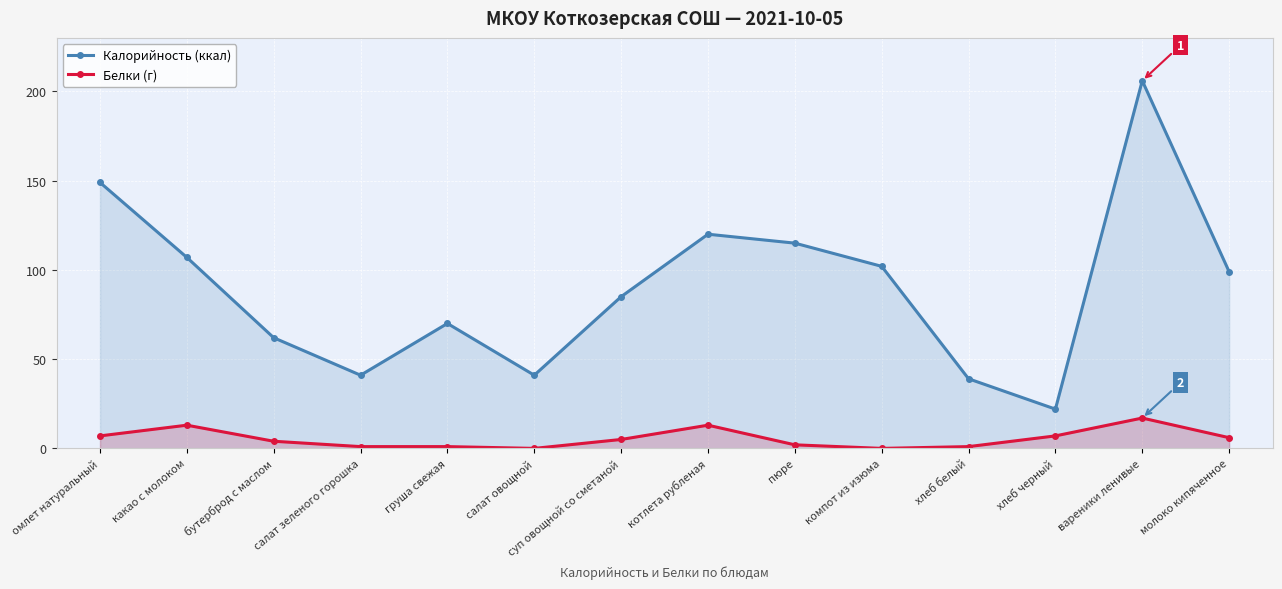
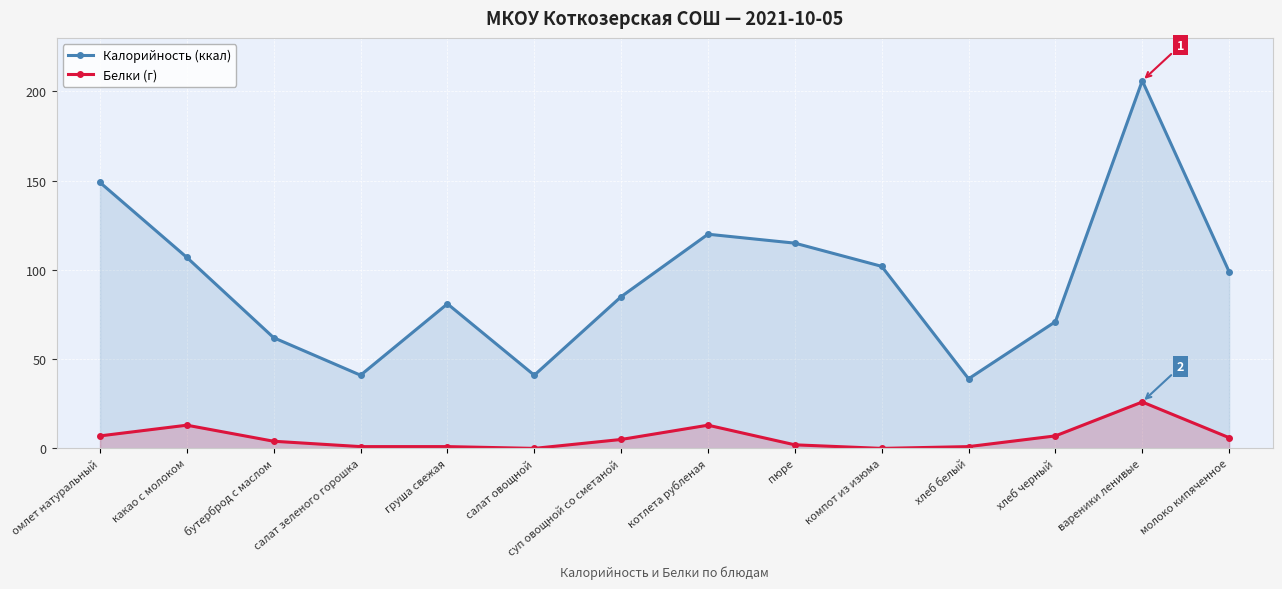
Калорийность (ккал), груша свежая: 70 -> 81
Калорийность (ккал), хлеб черный: 22 -> 71
Белки (г), вареники ленивые: 17 -> 26
